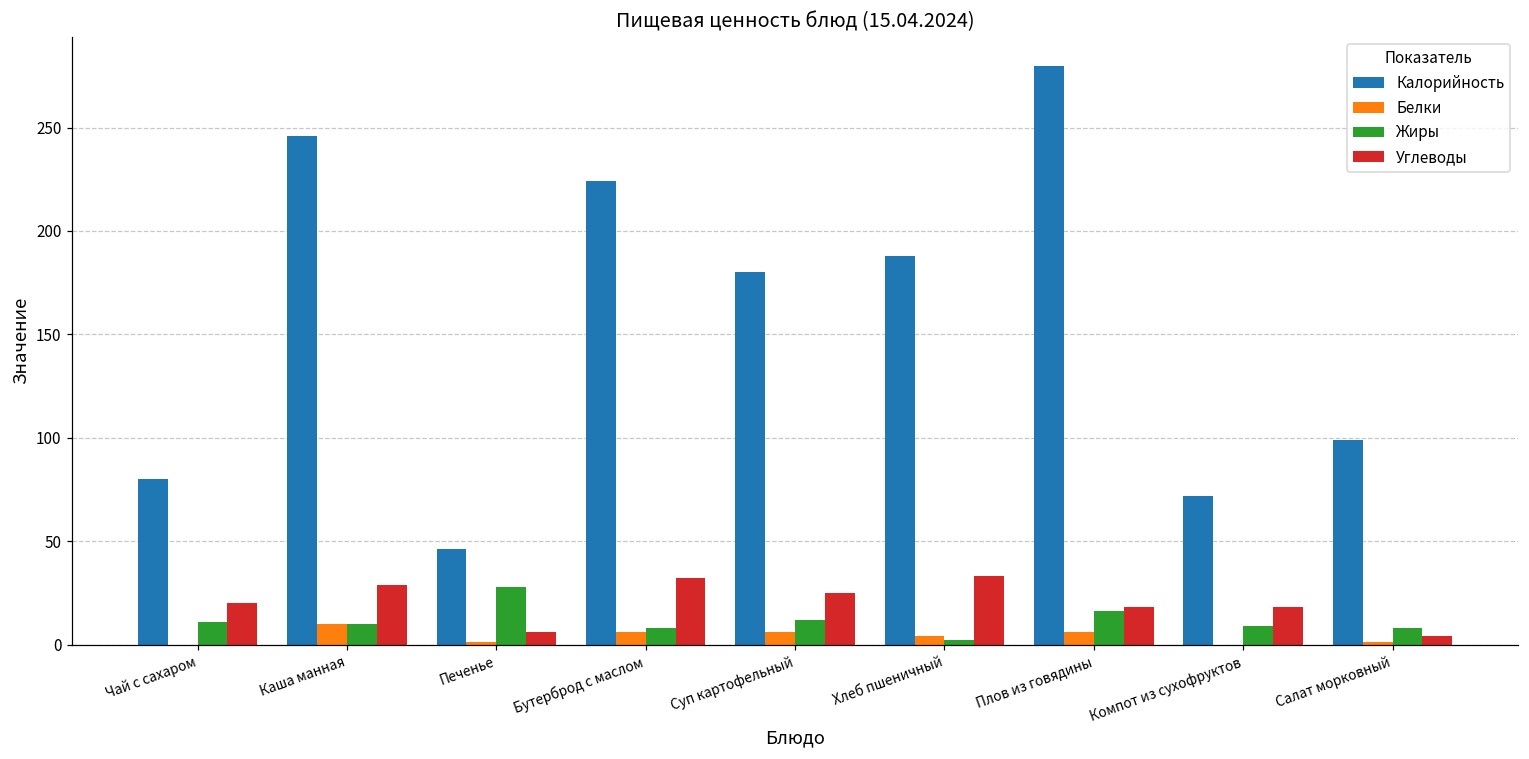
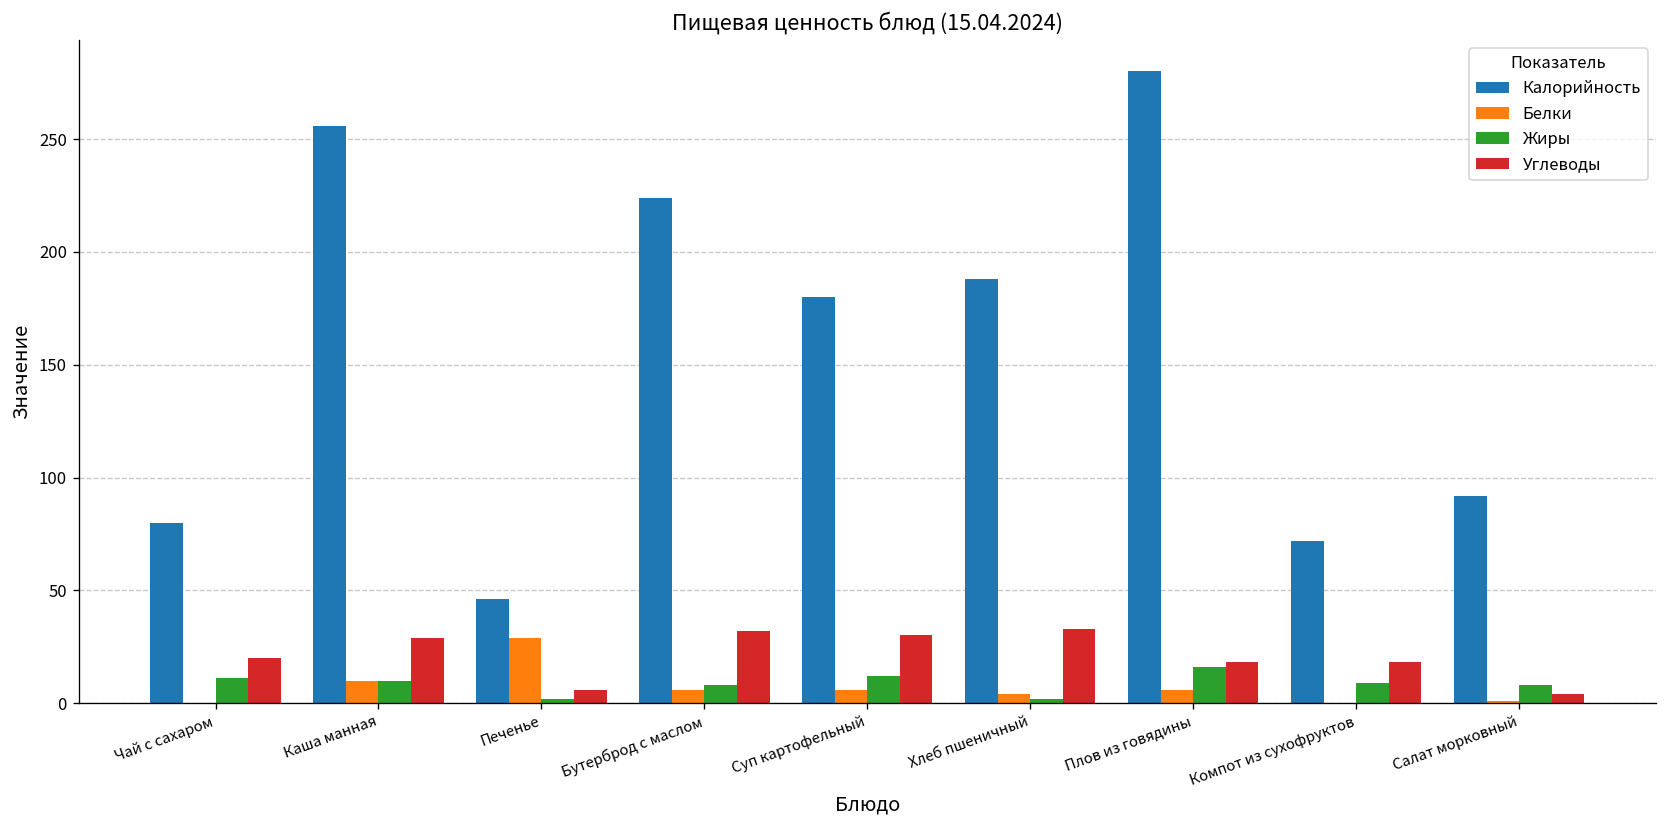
Калорийность, Каша манная: 246 -> 256
Белки, Печенье: 1 -> 29
Жиры, Печенье: 28 -> 2
Углеводы, Суп картофельный: 25 -> 30
Калорийность, Салат морковный: 99 -> 92
